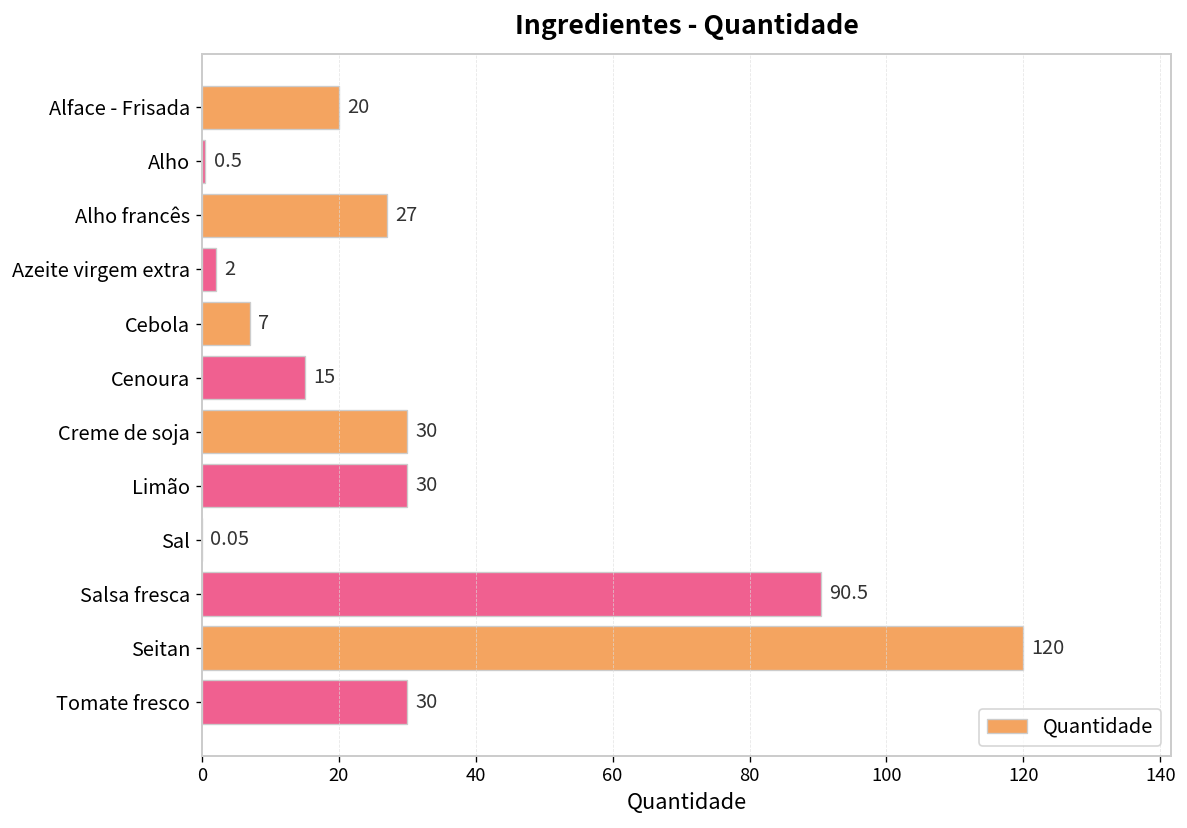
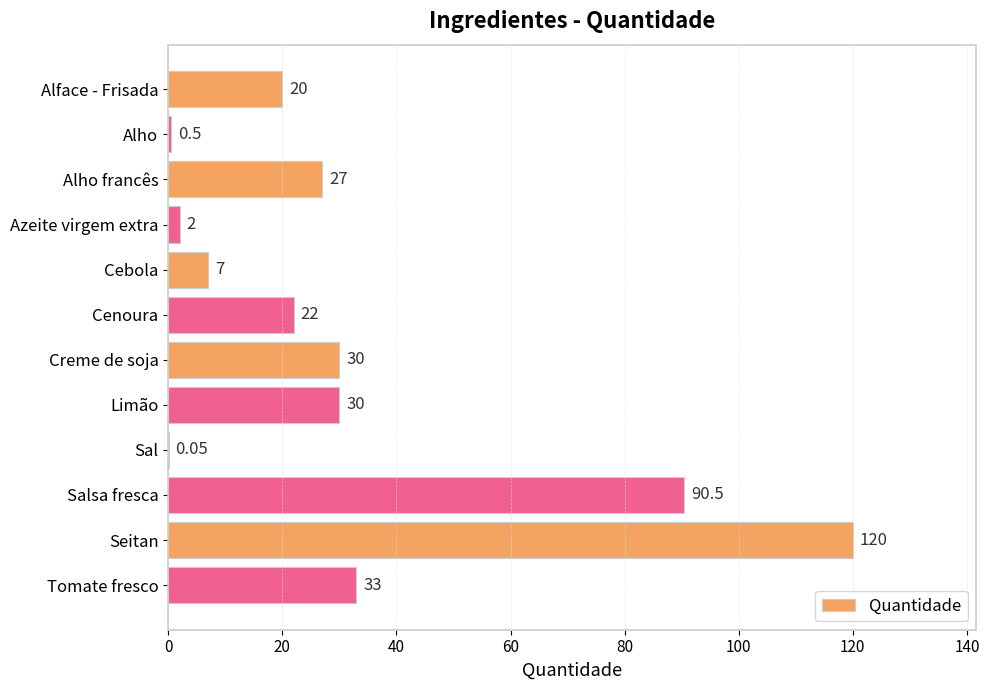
Cenoura: 15 -> 22
Tomate fresco: 30 -> 33
